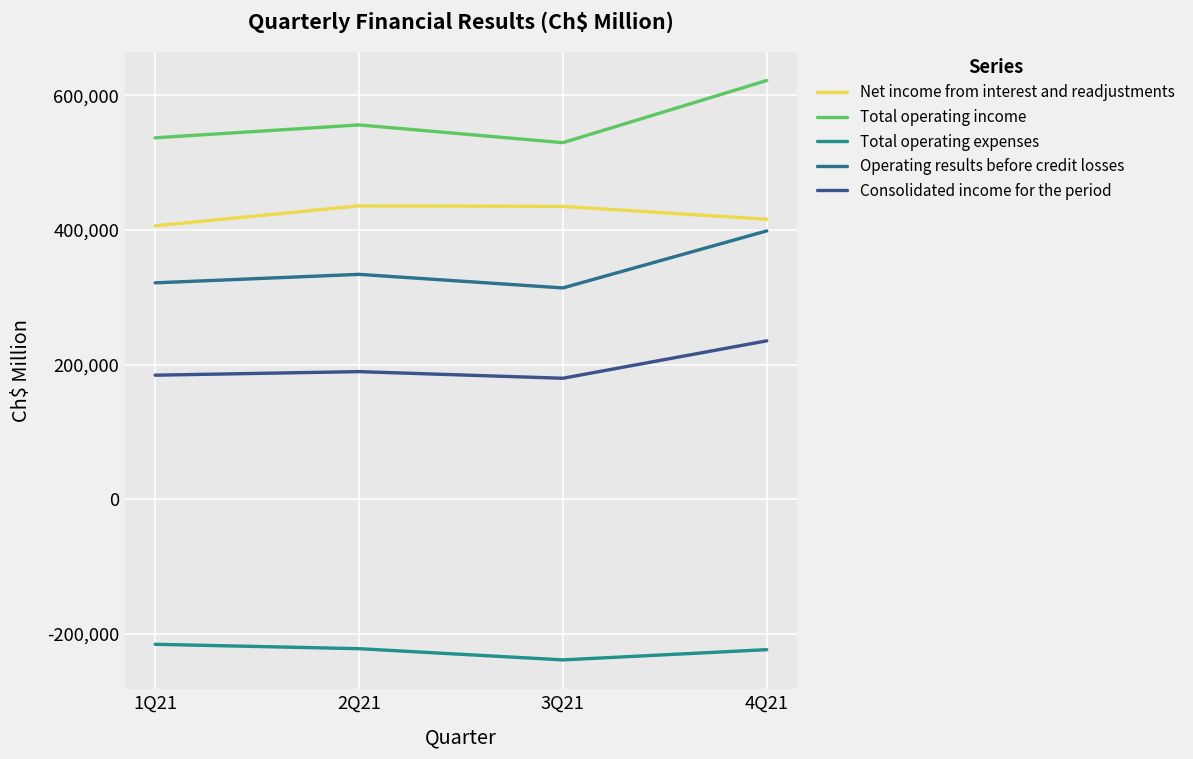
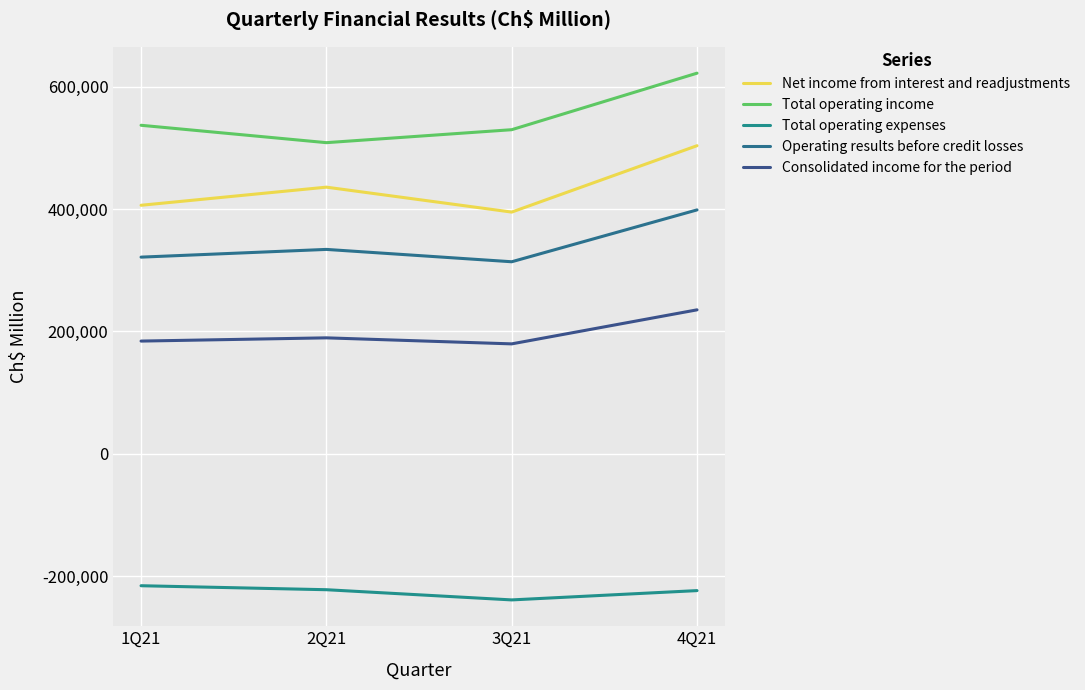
Total operating income, 2Q21: 560,000 -> 510,000
Net income from interest and readjustments, 3Q21: 430,000 -> 400,000
Net income from interest and readjustments, 4Q21: 420,000 -> 500,000
